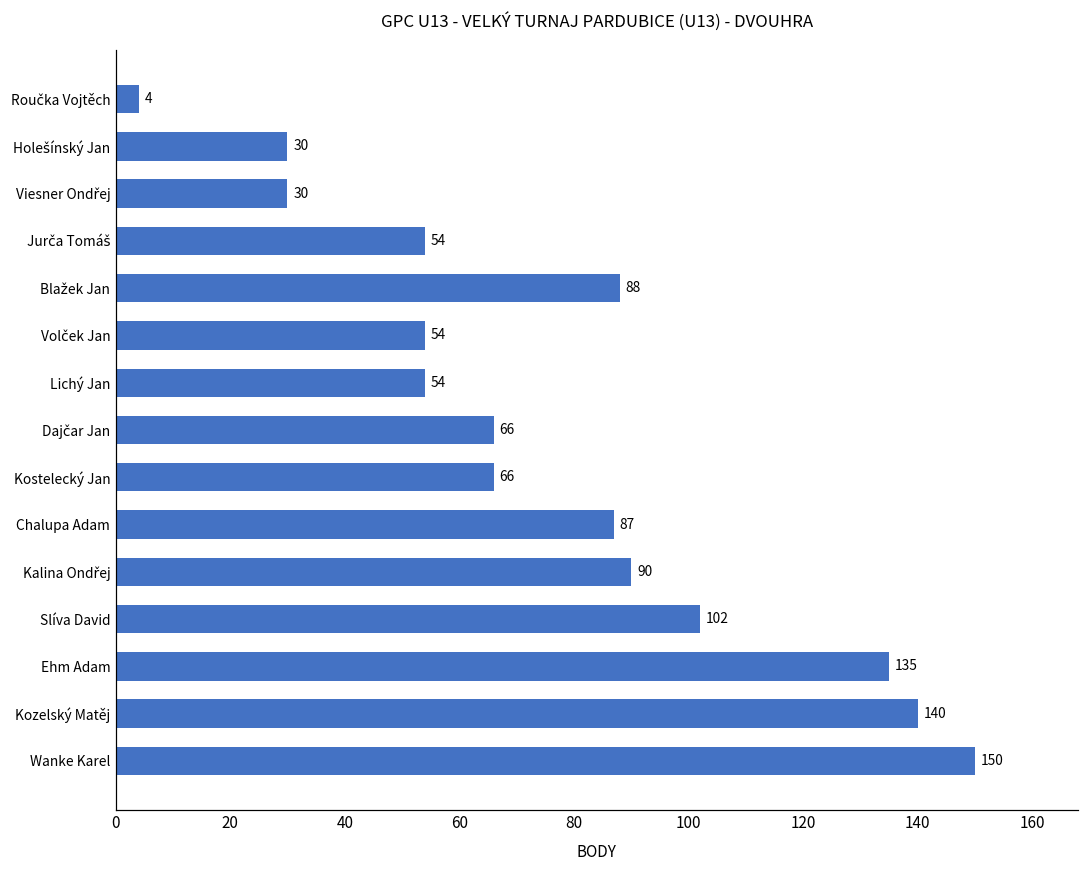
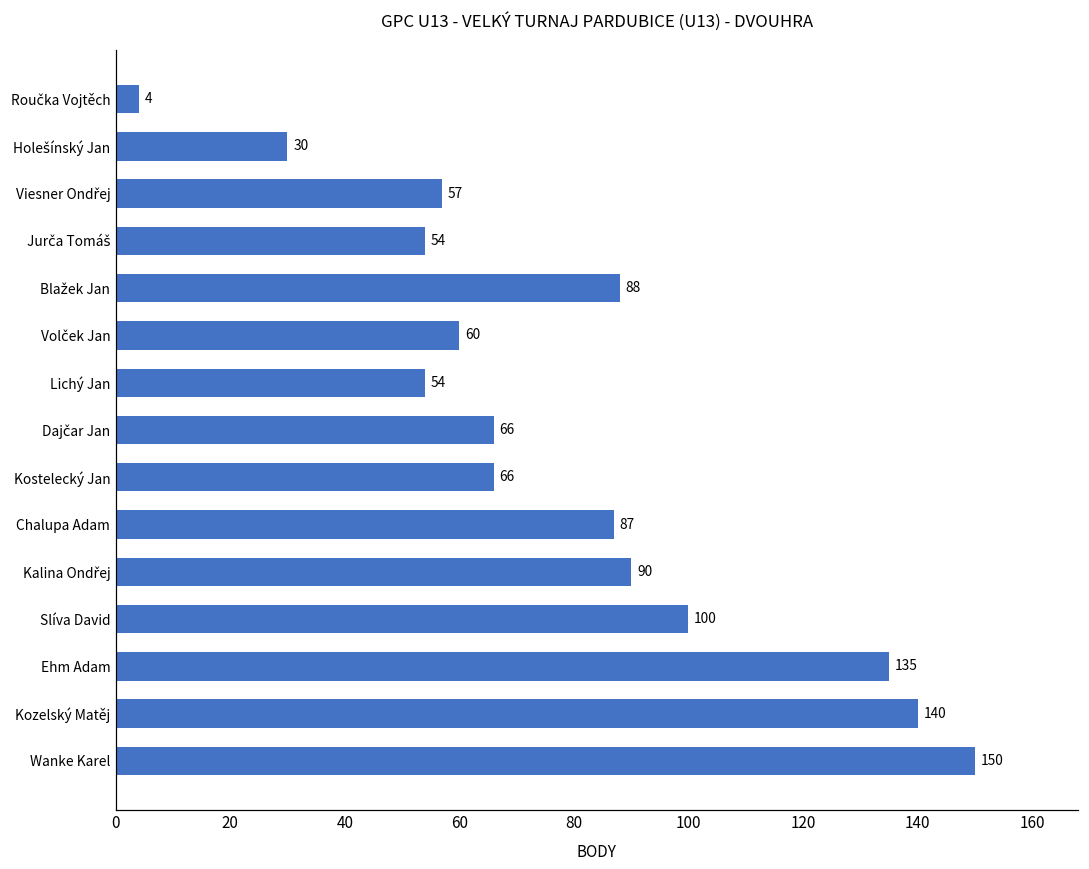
Viesner Ondřej: 30 -> 57
Volček Jan: 54 -> 60
Slíva David: 102 -> 100
